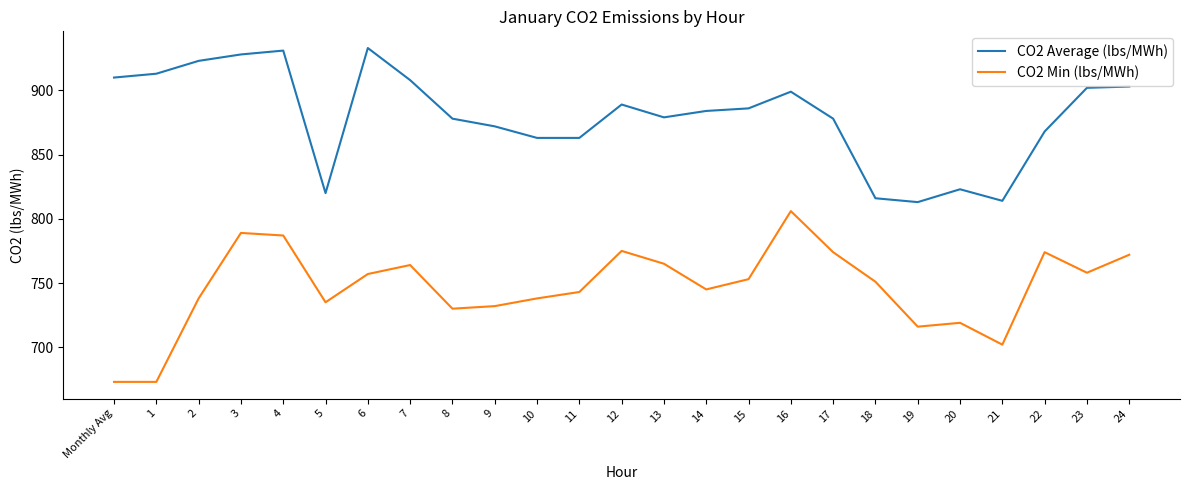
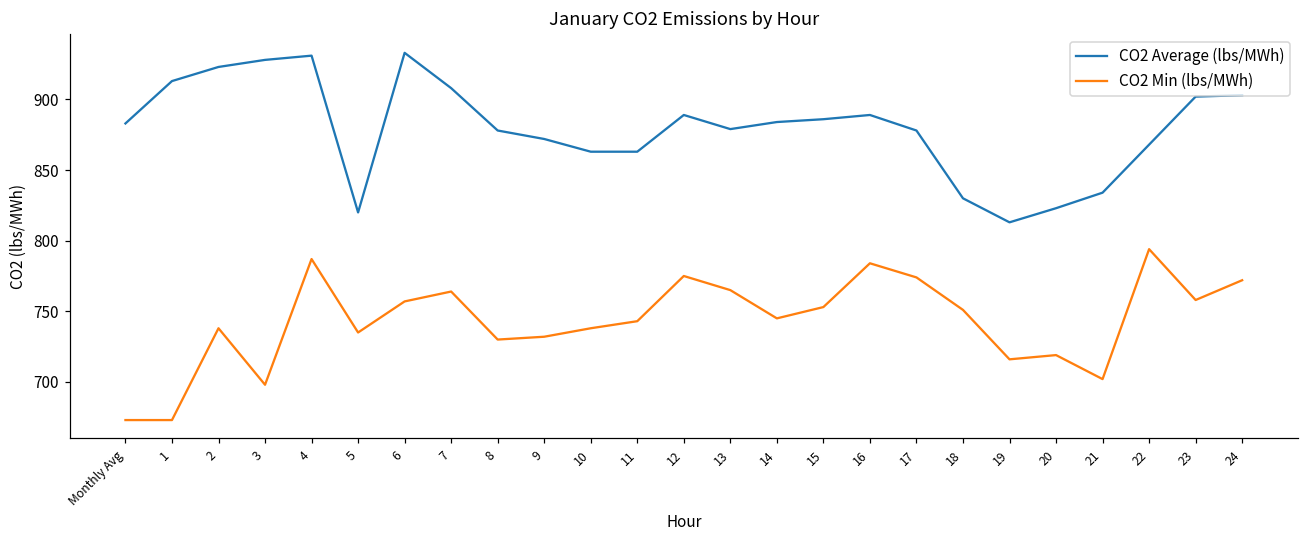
CO2 Average (lbs/MWh), Monthly Avg: 910 -> 883
CO2 Min (lbs/MWh), 3: 789 -> 698
CO2 Average (lbs/MWh), 16: 899 -> 889
CO2 Min (lbs/MWh), 16: 806 -> 784
CO2 Average (lbs/MWh), 18: 816 -> 830
CO2 Average (lbs/MWh), 21: 814 -> 834
CO2 Min (lbs/MWh), 22: 774 -> 794
